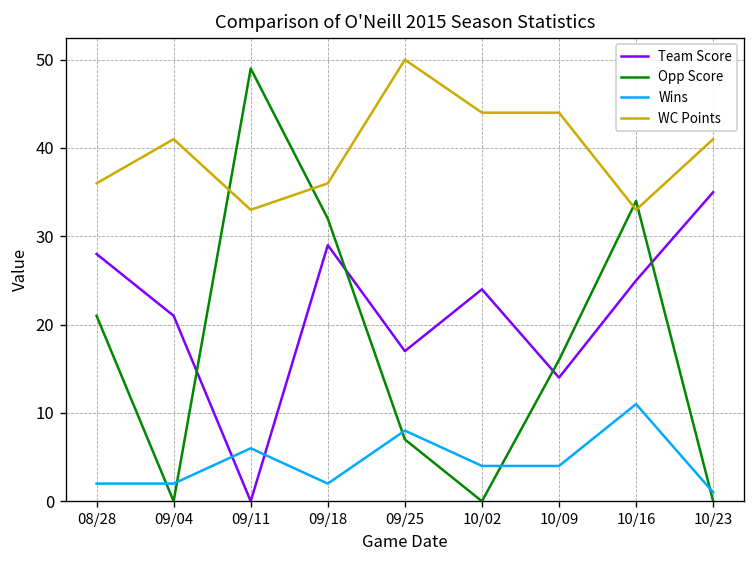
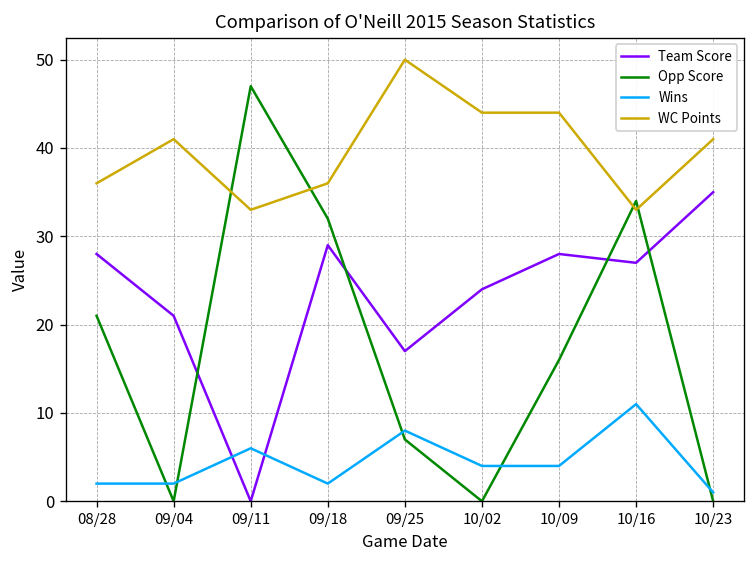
Opp Score, 09/11: 49 -> 47
Team Score, 10/09: 14 -> 28
Team Score, 10/16: 25 -> 27
